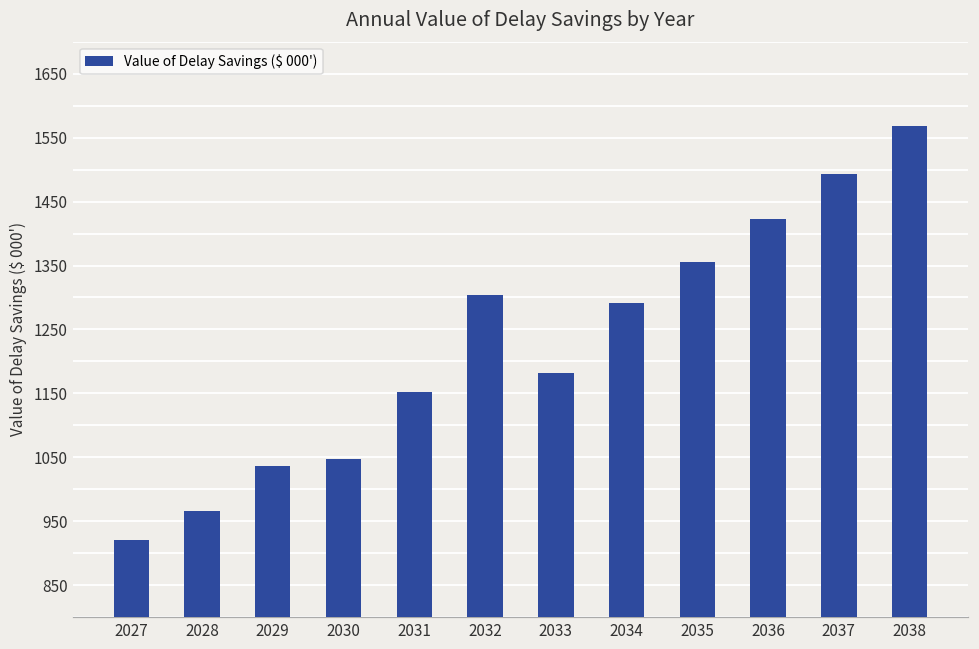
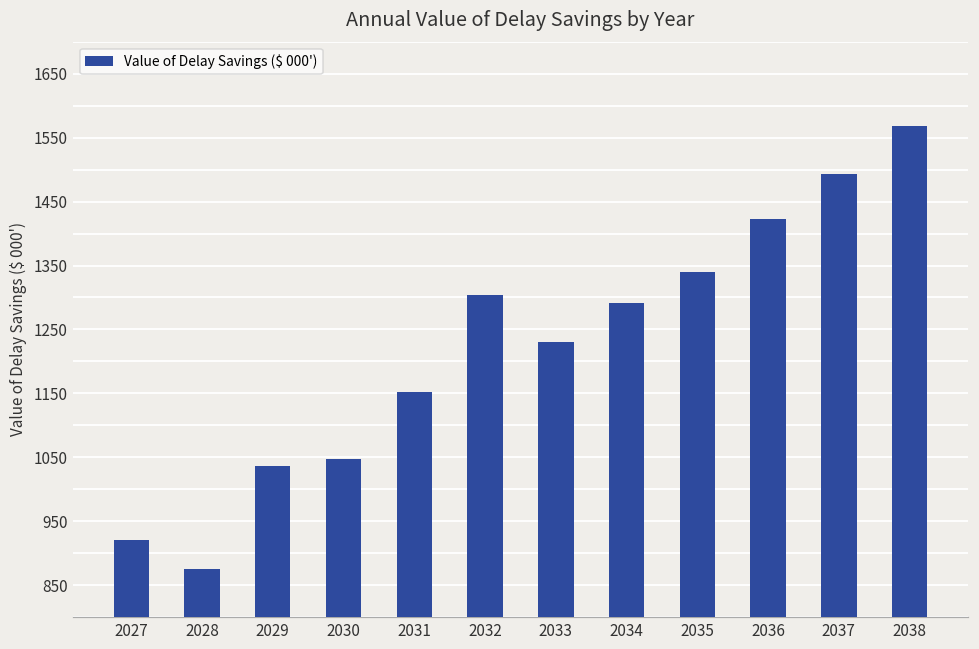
2028: 970 -> 880
2033: 1180 -> 1230
2035: 1360 -> 1340
